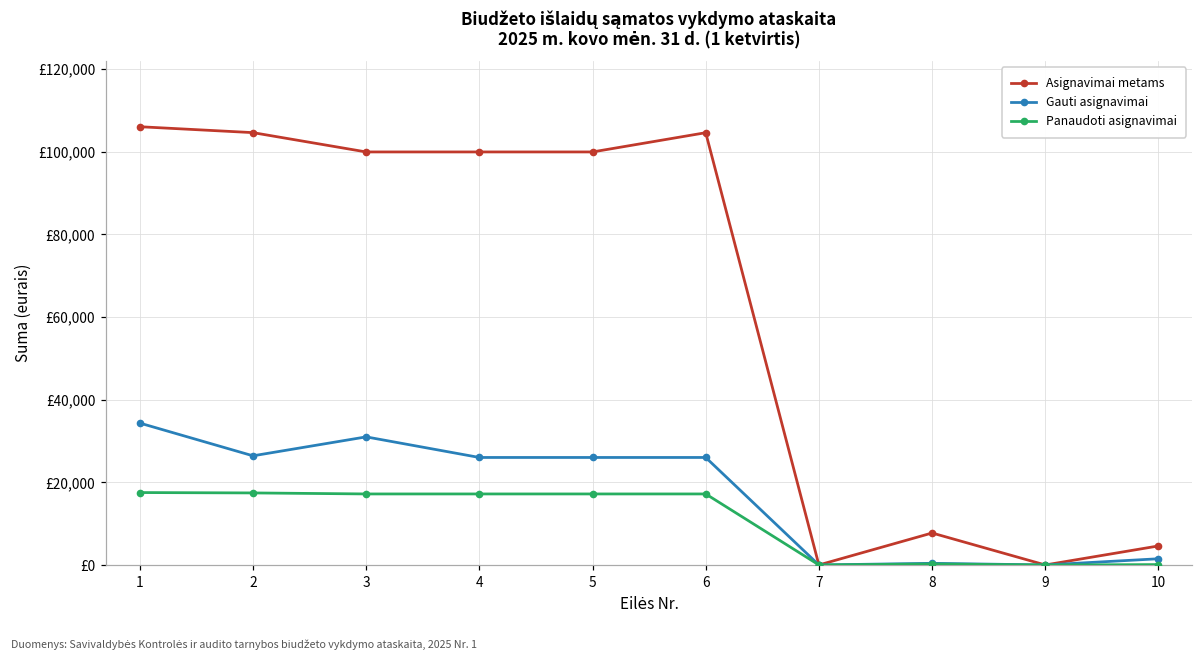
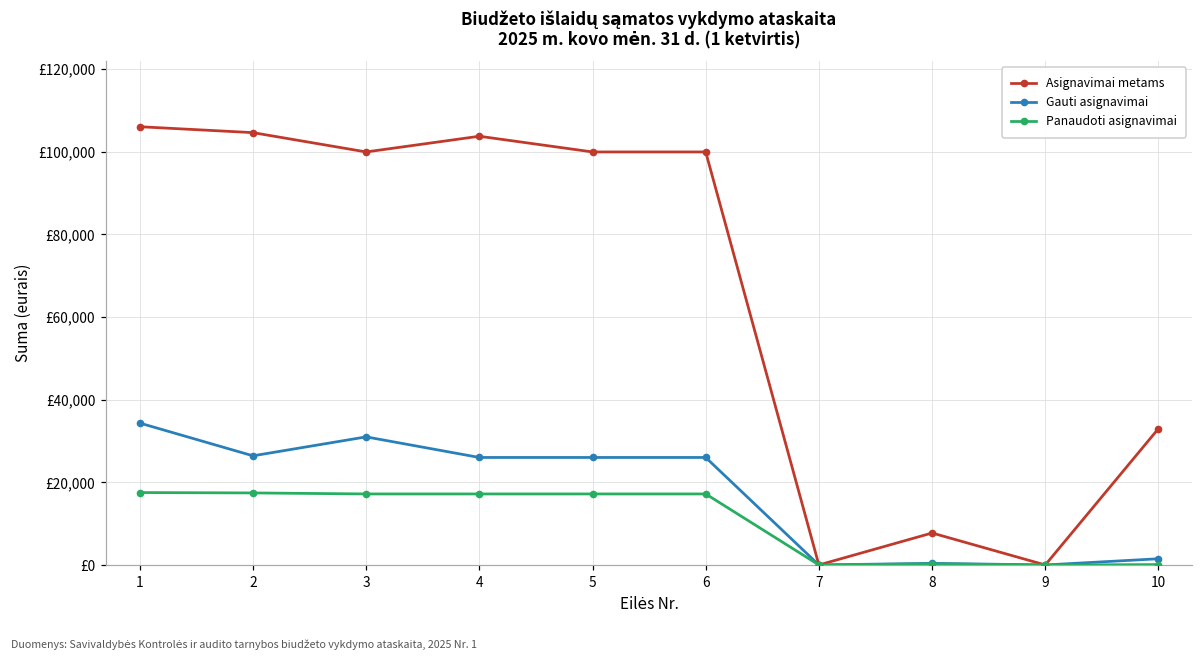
Asignavimai metams, 4: £100,000 -> £104,000
Asignavimai metams, 6: £105,000 -> £100,000
Asignavimai metams, 10: £5,000 -> £33,000
